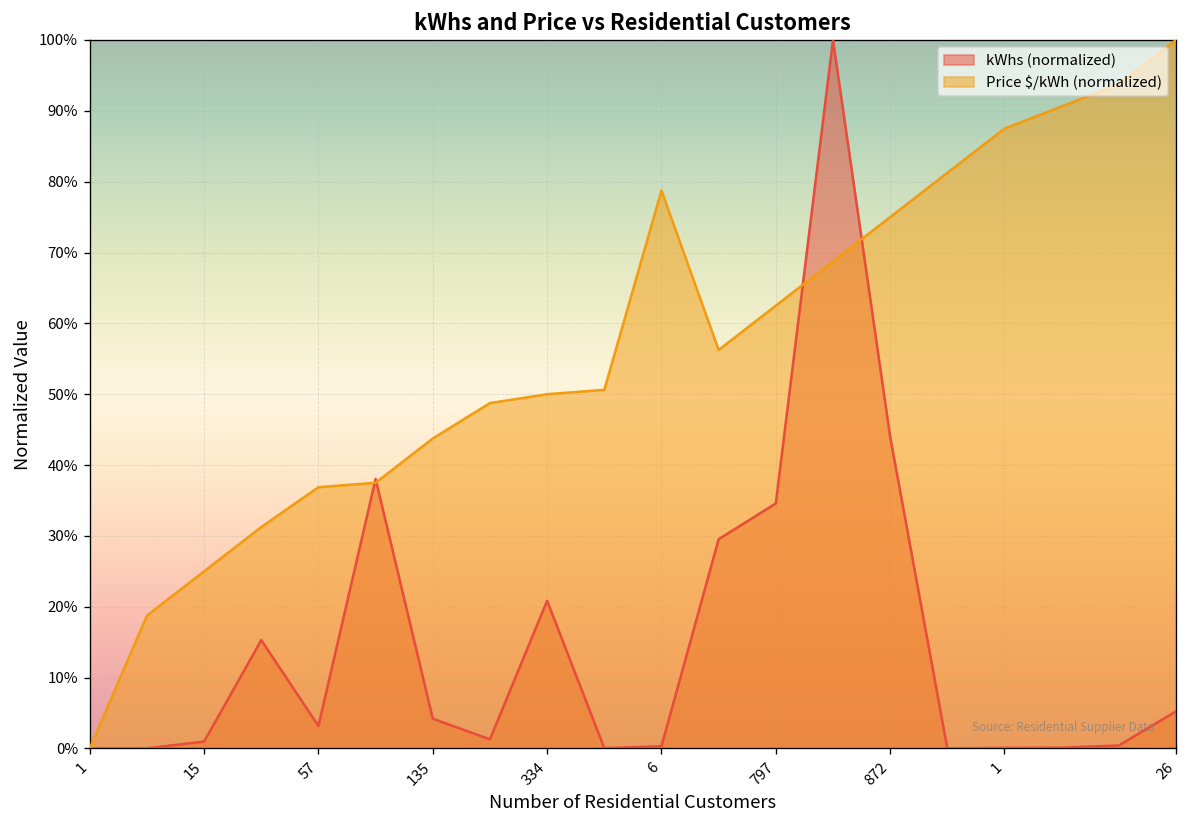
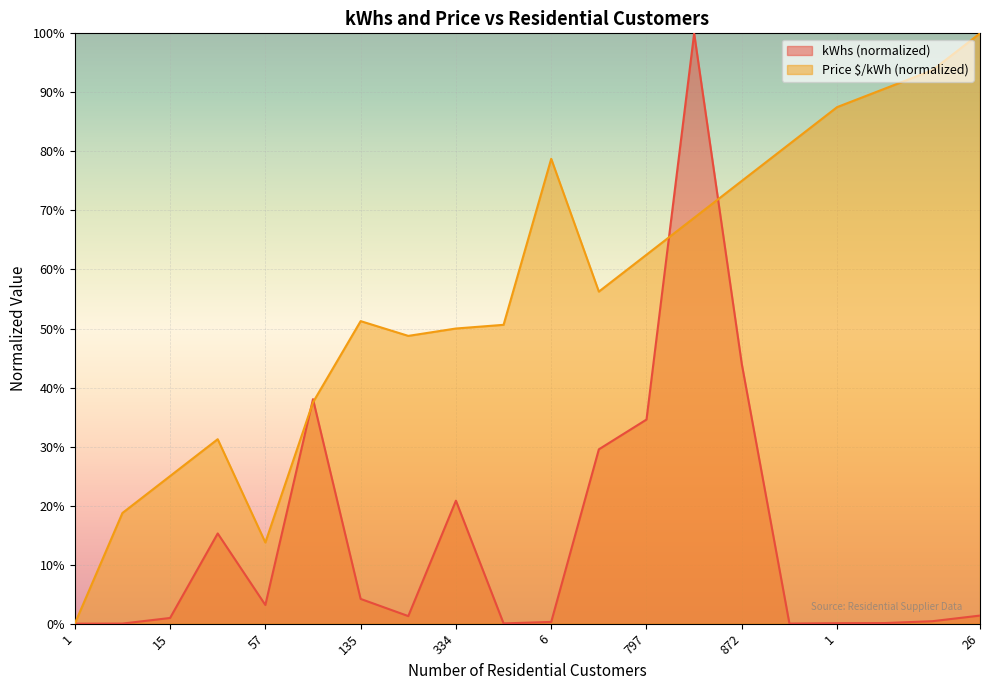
Price $/kWh (normalized), 57: 37% -> 14%
Price $/kWh (normalized), 135: 44% -> 51%
kWhs (normalized), 26: 5% -> 1%
